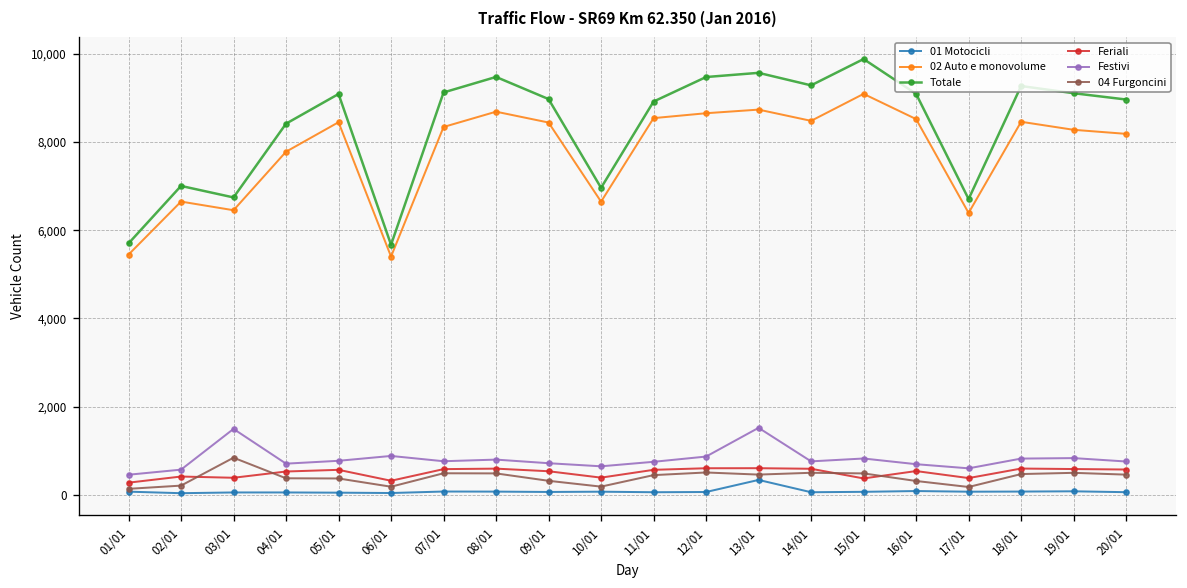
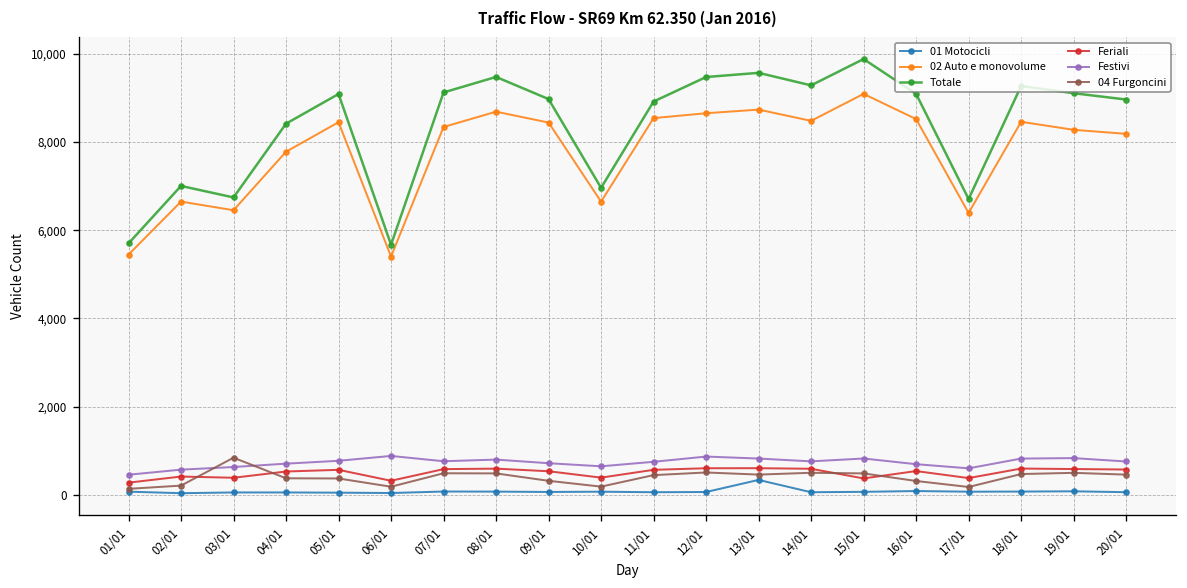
Festivi, 03/01: 1,500 -> 600
Festivi, 13/01: 1,500 -> 800
